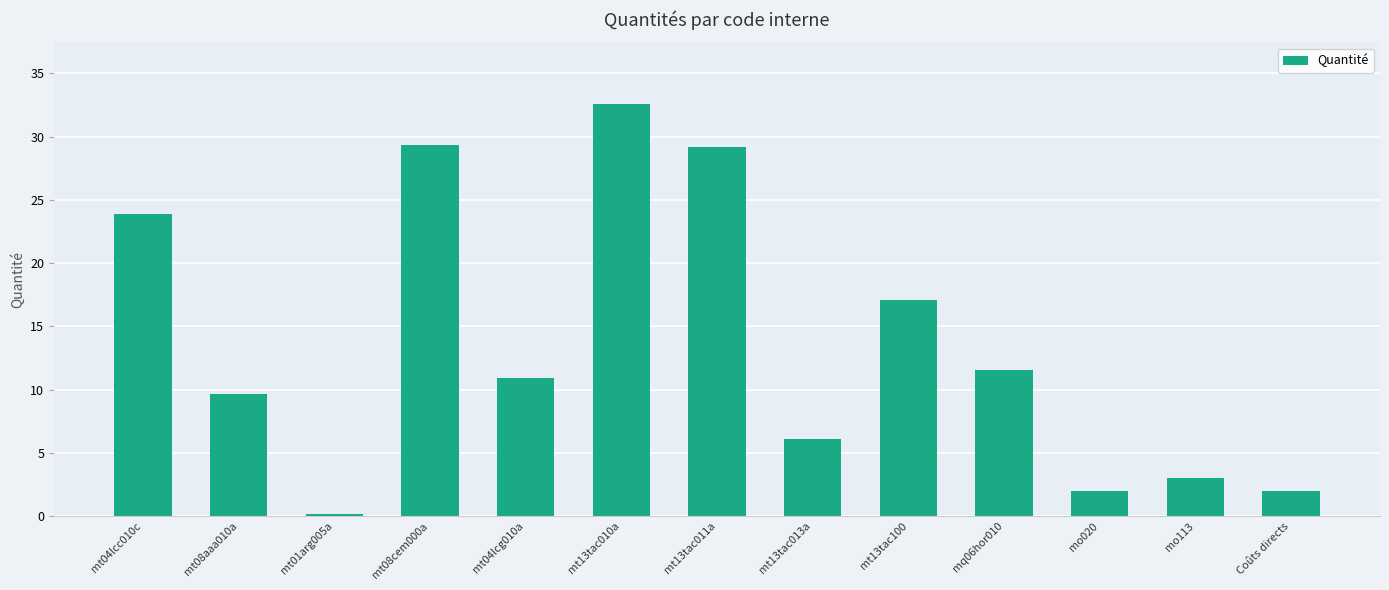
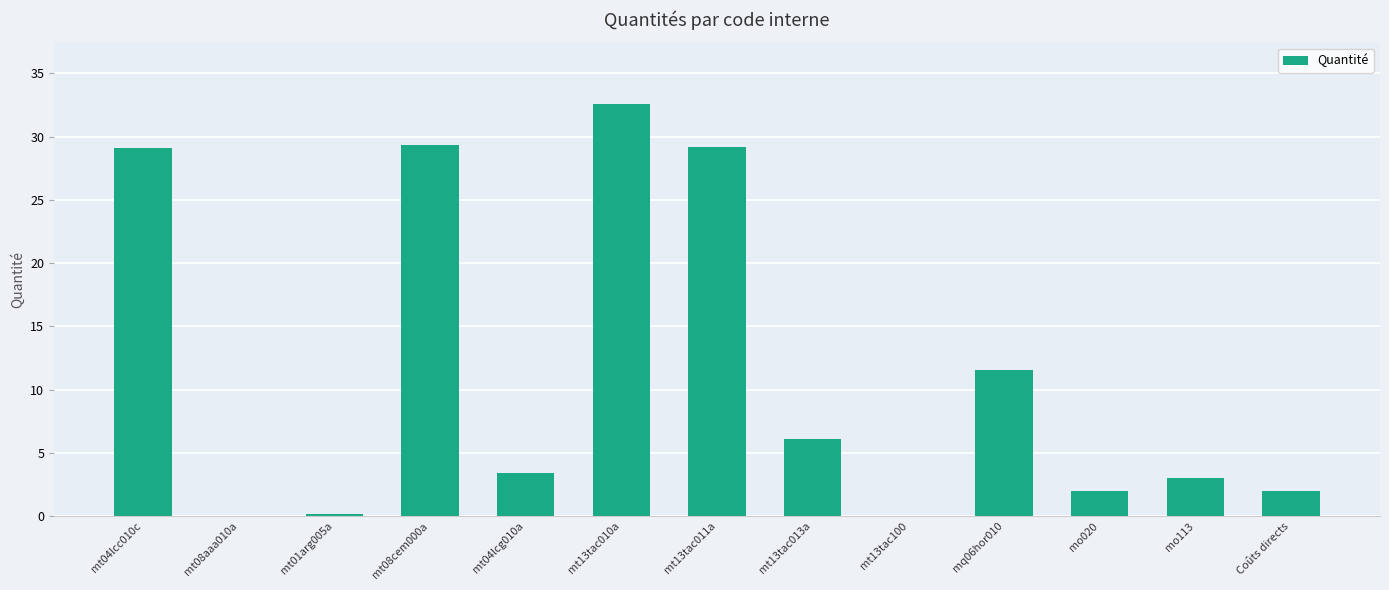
mt04lcc010c: 23.9 -> 29.1
mt08aaa010a: 9.6 -> 0.0
mt04lcg010a: 10.9 -> 3.4
mt13tac100: 17.1 -> 0.0
